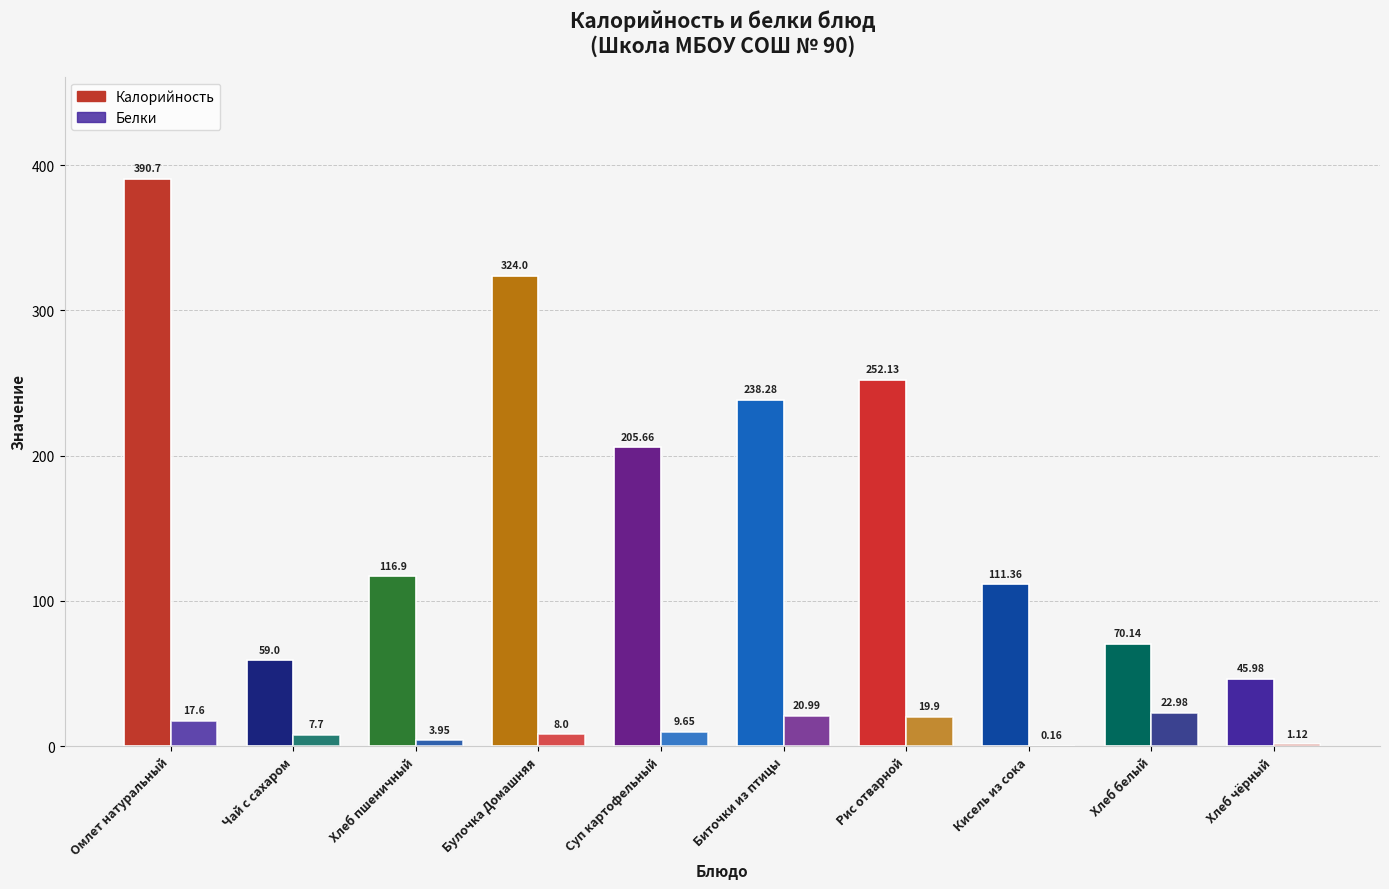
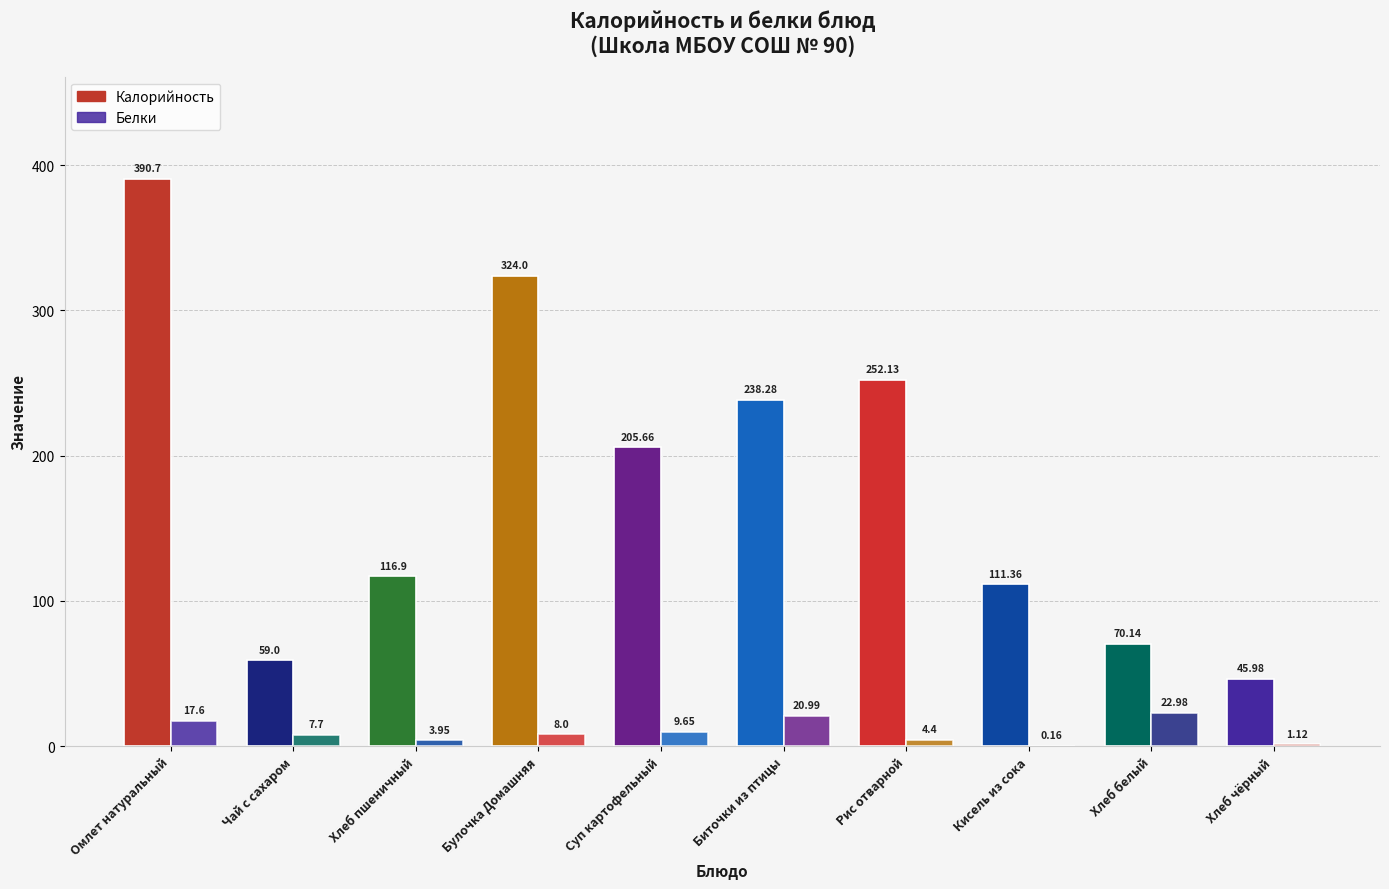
Белки, Рис отварной: 19.9 -> 4.4
